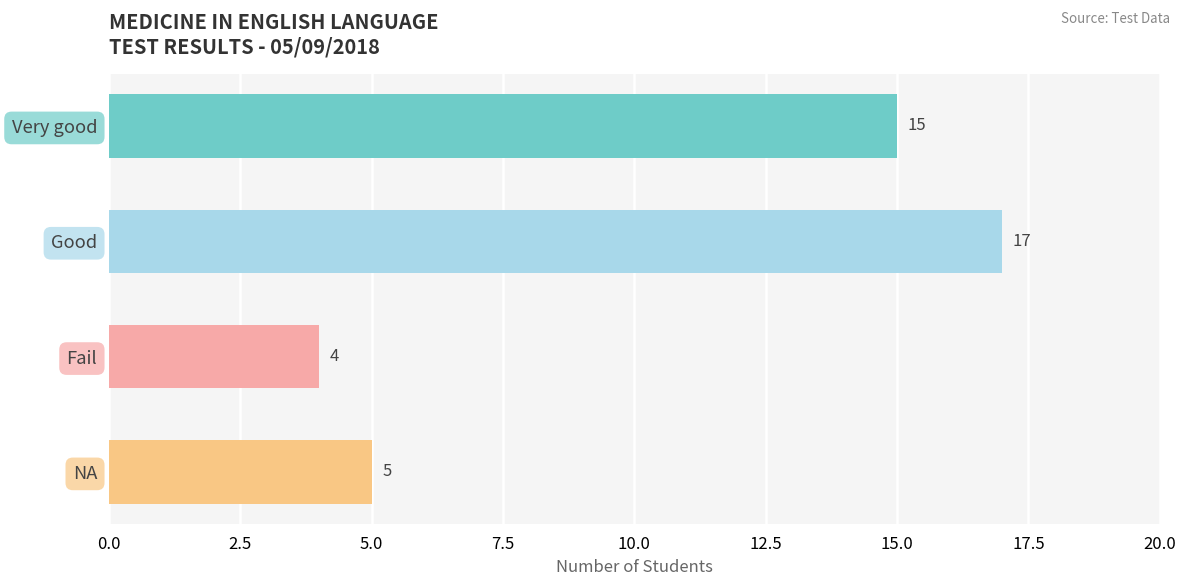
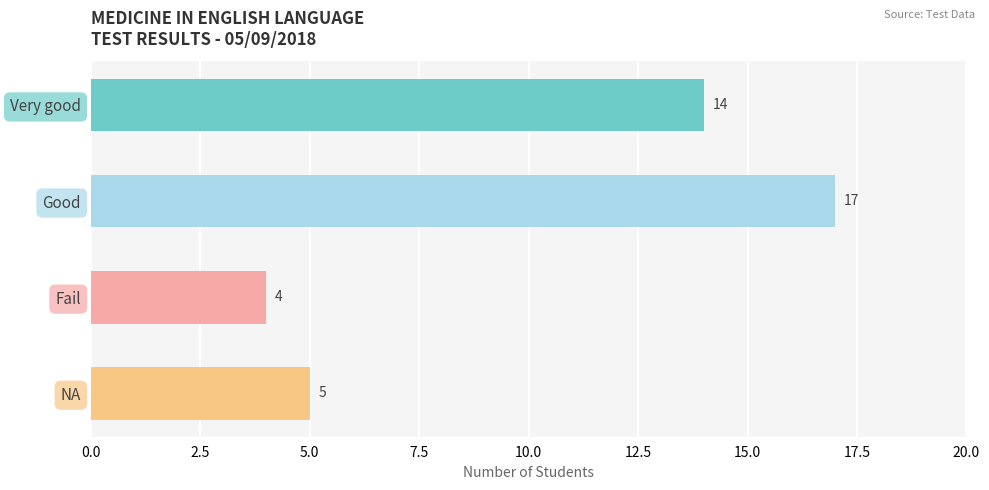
Very good: 15 -> 14
